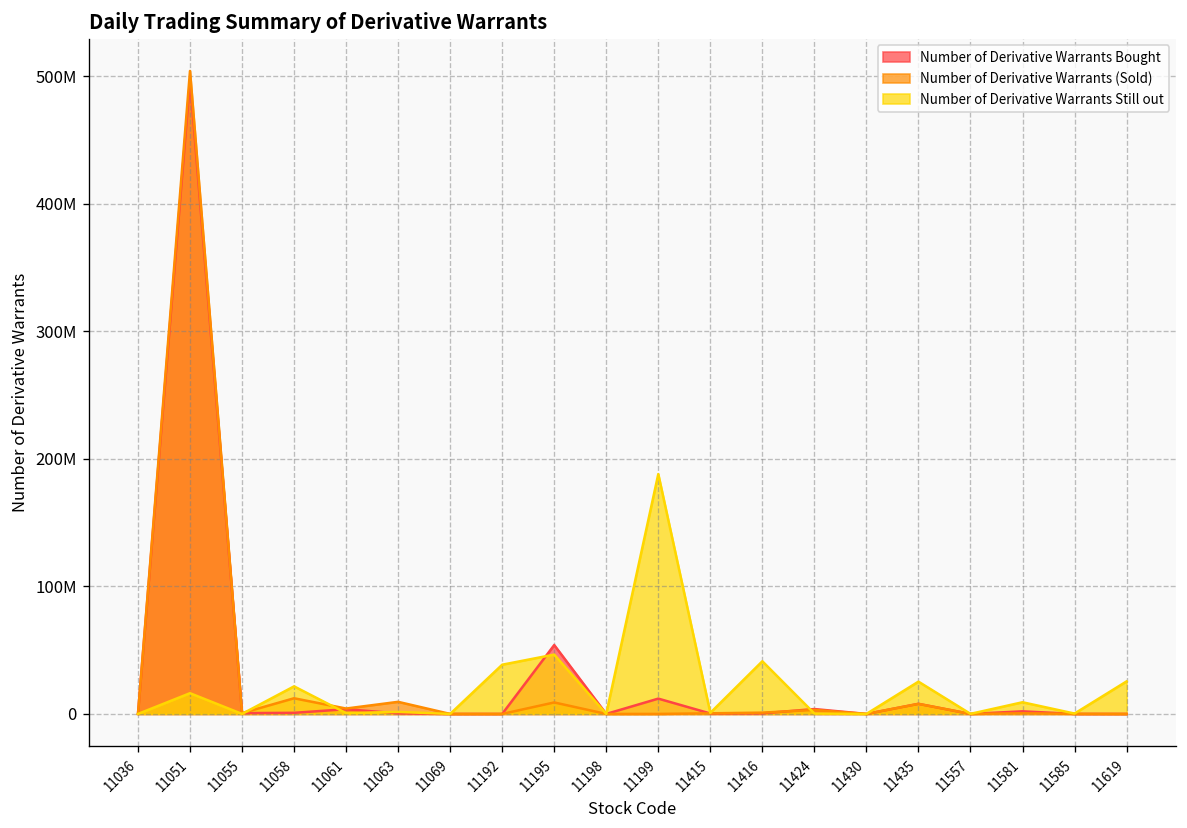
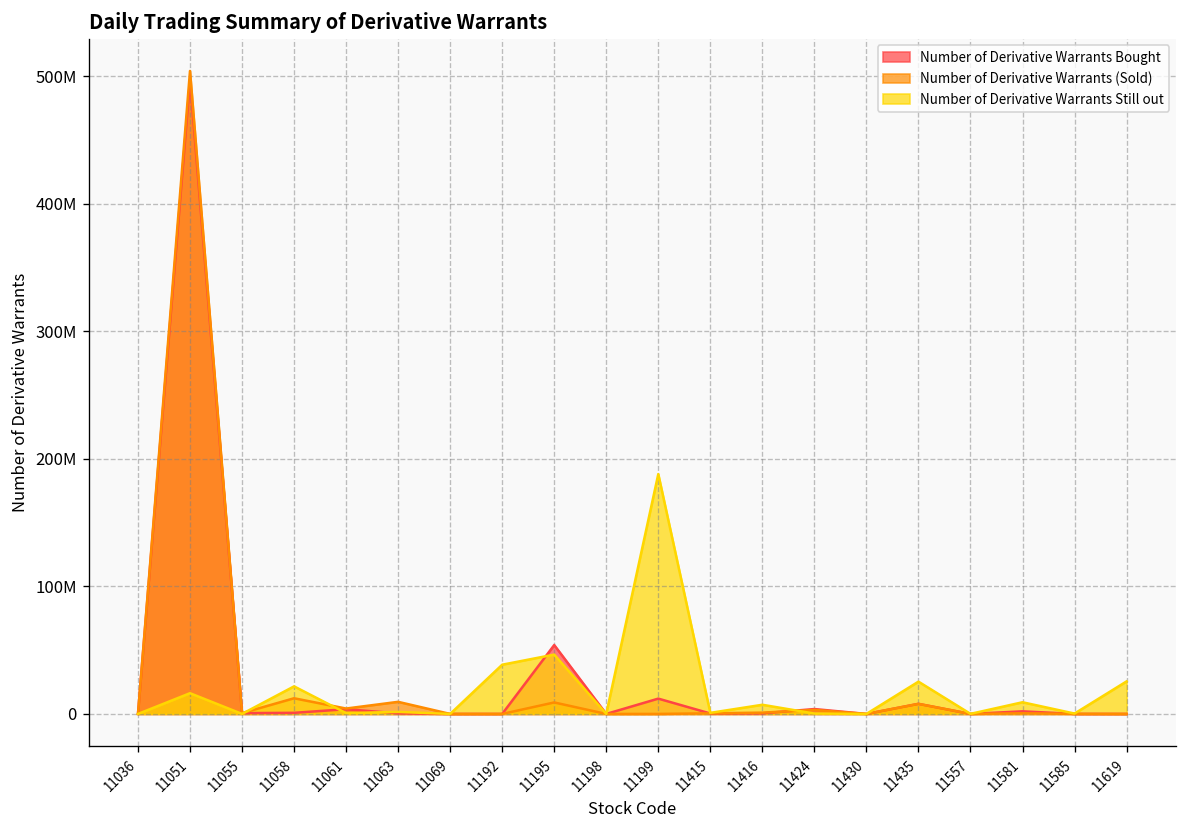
Number of Derivative Warrants Still out, 11416: 41000000 -> 7000000
